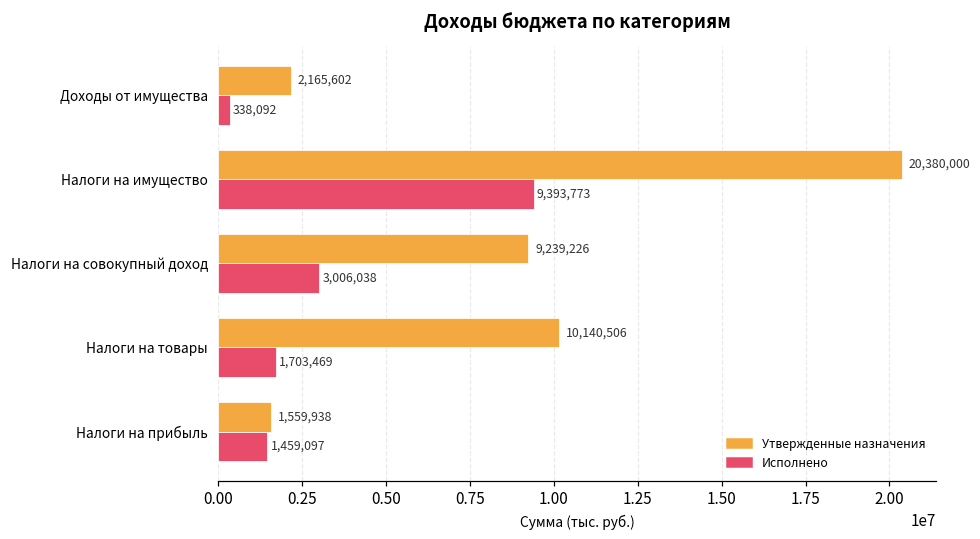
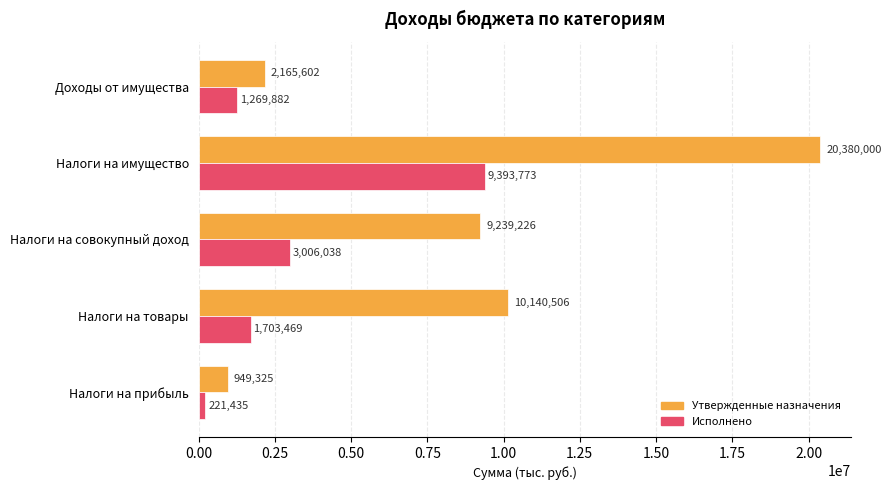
Исполнено, Доходы от имущества: 338,092 -> 1,269,882
Утвержденные назначения, Налоги на прибыль: 1,559,938 -> 949,325
Исполнено, Налоги на прибыль: 1,459,097 -> 221,435
